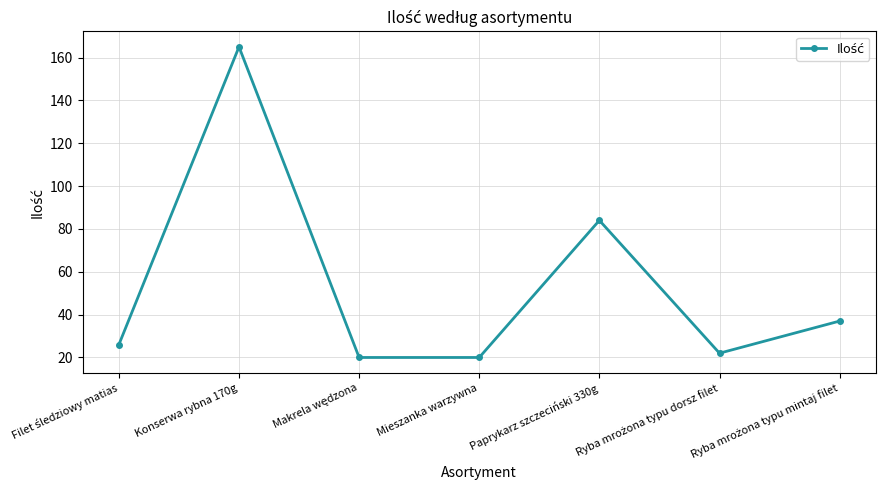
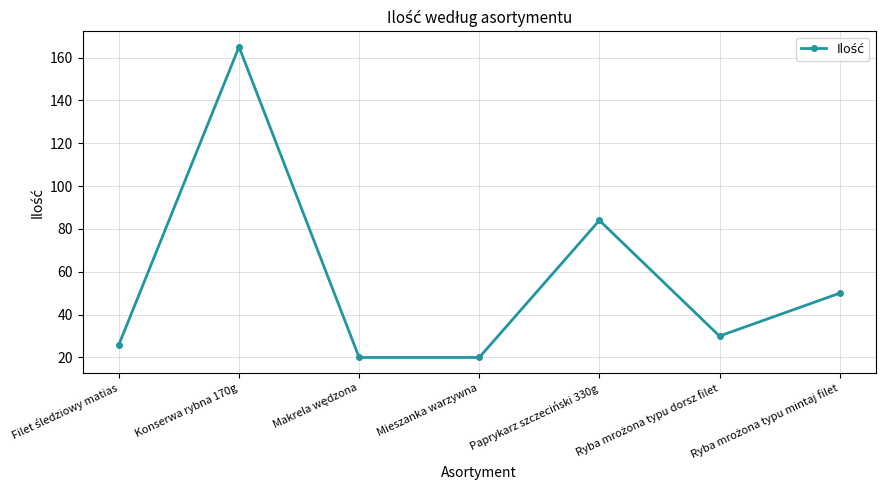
Ryba mrożona typu dorsz filet: 22 -> 30
Ryba mrożona typu mintaj filet: 37 -> 50
